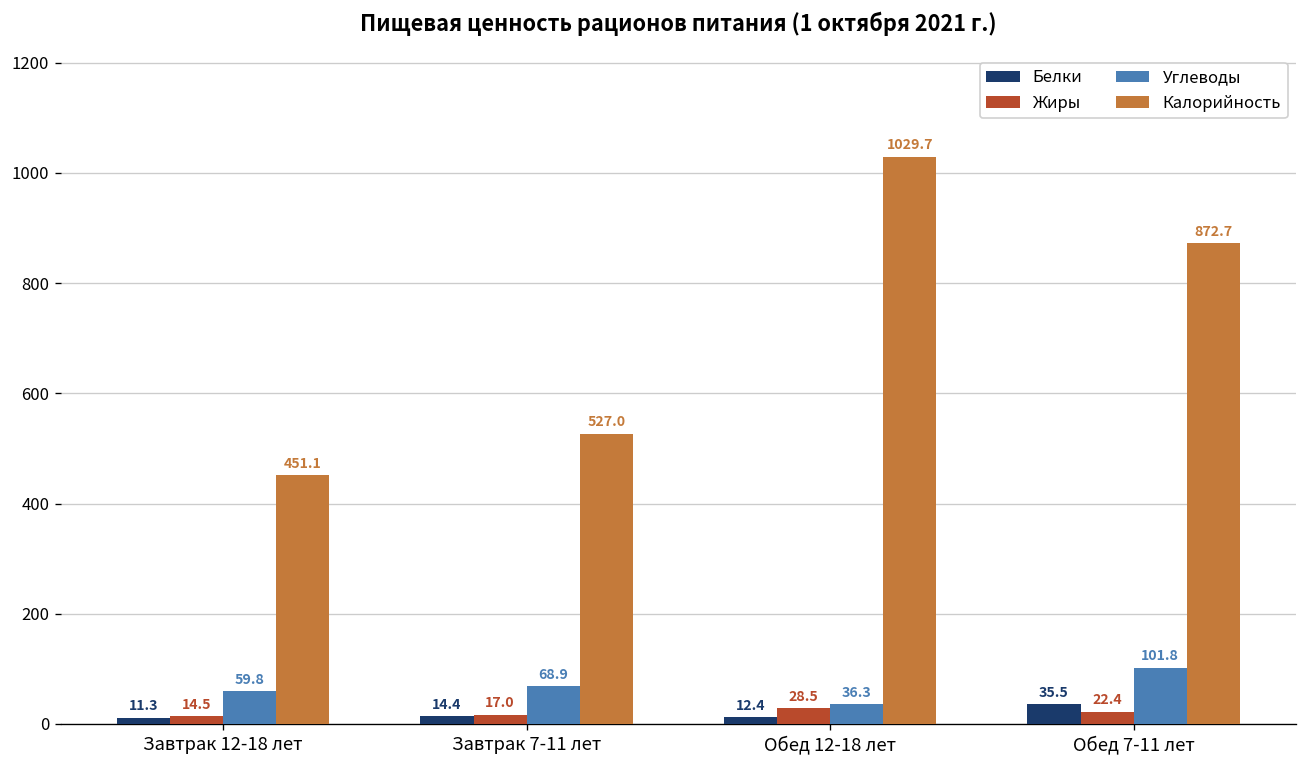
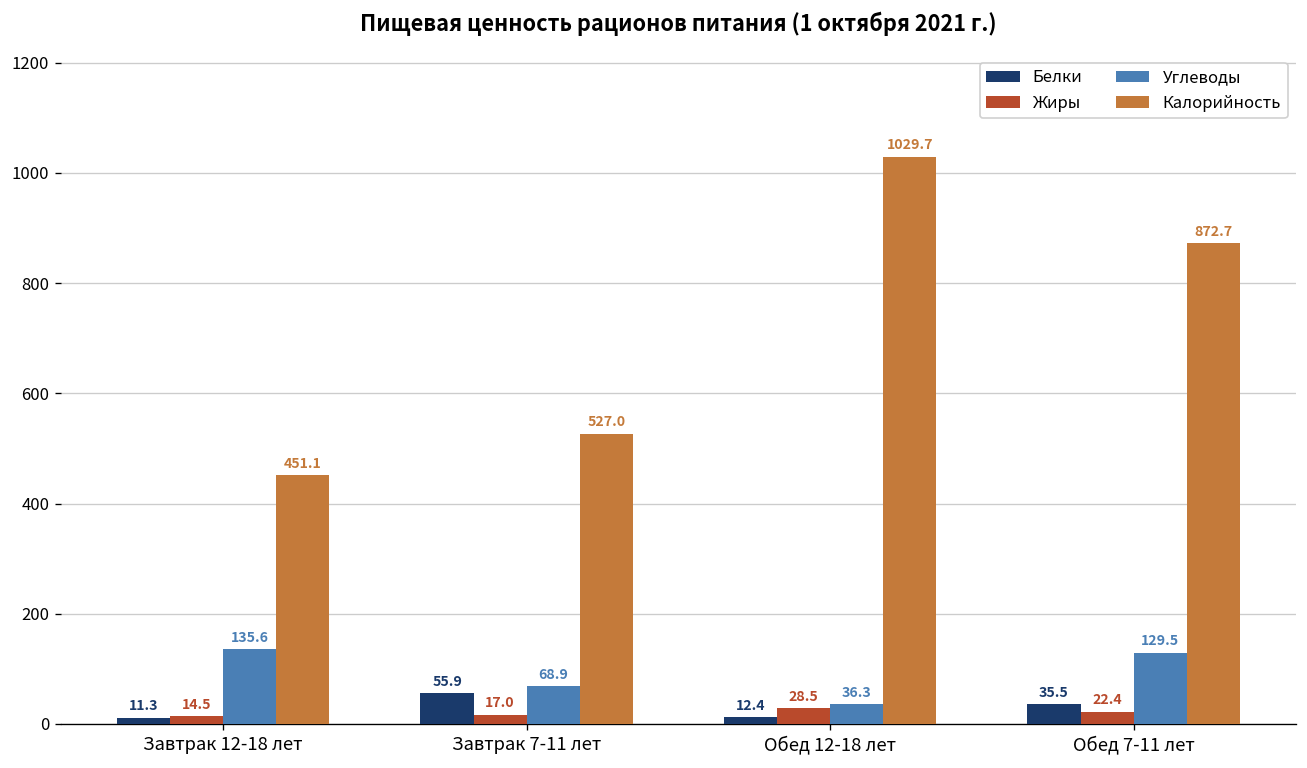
Углеводы, Завтрак 12-18 лет: 59.8 -> 135.6
Белки, Завтрак 7-11 лет: 14.4 -> 55.9
Углеводы, Обед 7-11 лет: 101.8 -> 129.5
